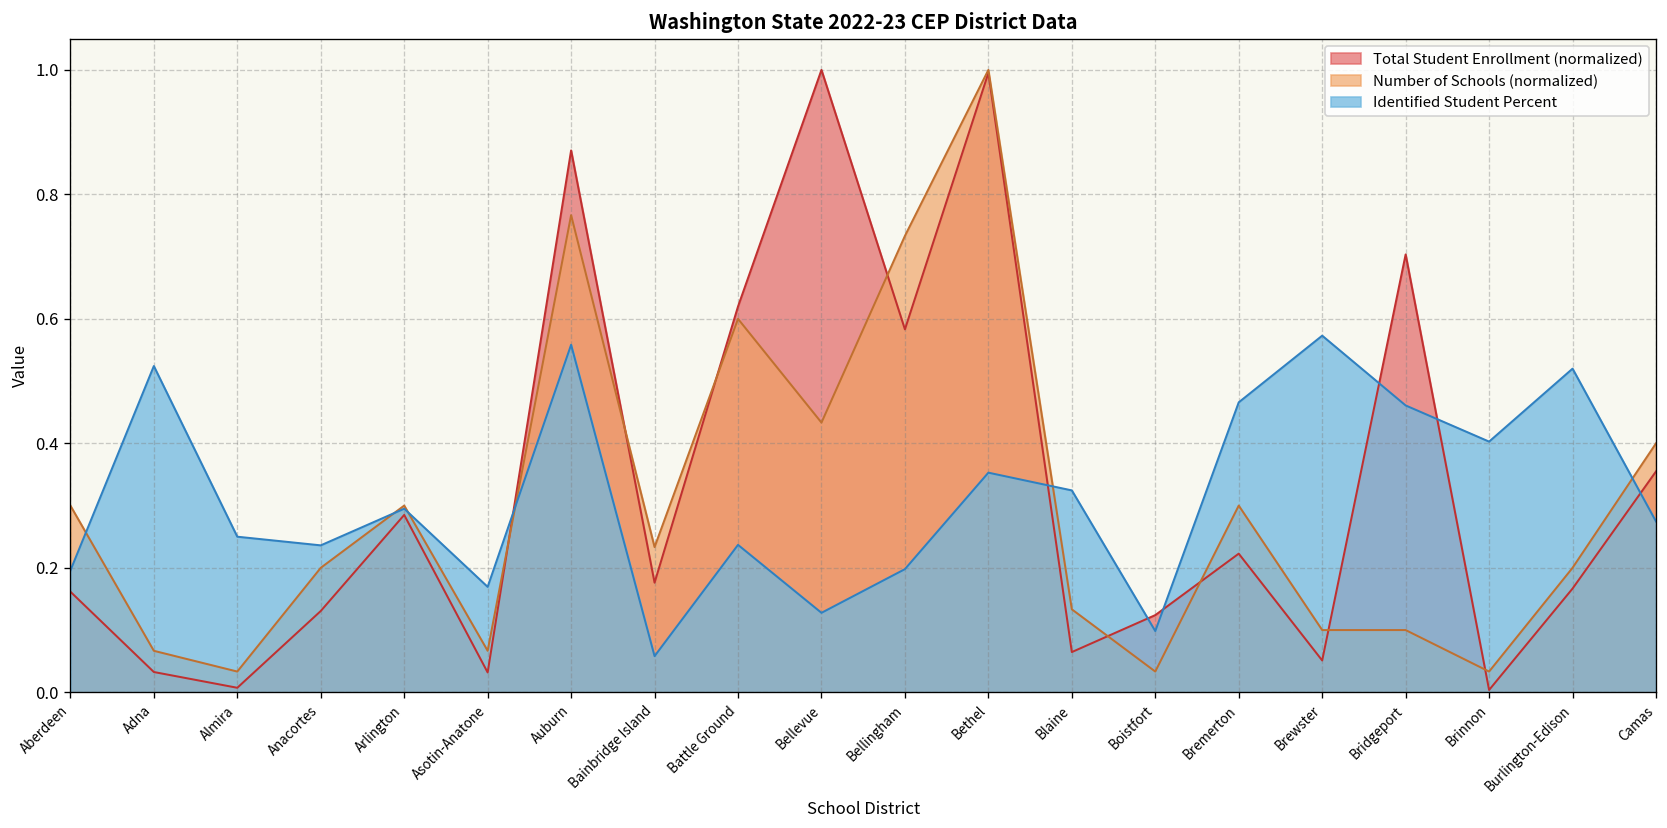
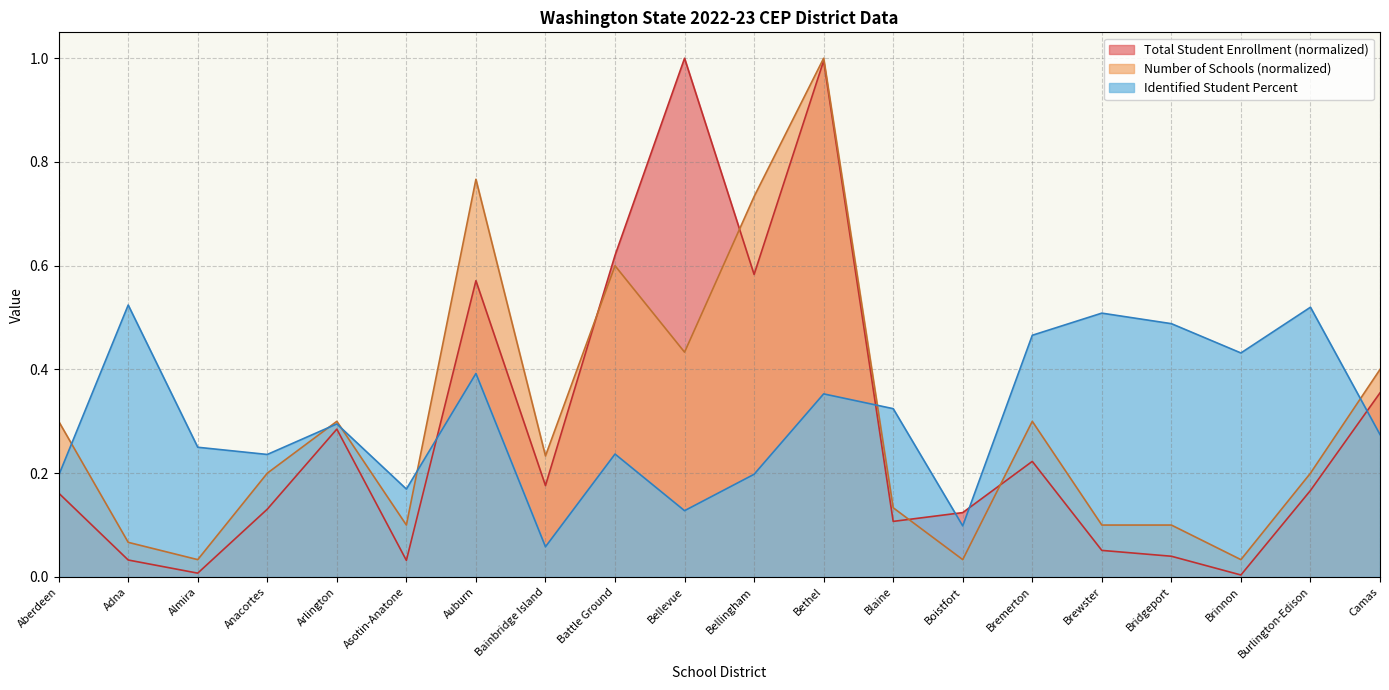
Number of Schools (normalized), Asotin-Anatone: 0.07 -> 0.10
Total Student Enrollment (normalized), Auburn: 0.87 -> 0.57
Identified Student Percent, Auburn: 0.56 -> 0.39
Total Student Enrollment (normalized), Blaine: 0.06 -> 0.11
Identified Student Percent, Brewster: 0.57 -> 0.51
Total Student Enrollment (normalized), Bridgeport: 0.70 -> 0.04
Identified Student Percent, Bridgeport: 0.46 -> 0.49
Identified Student Percent, Brinnon: 0.40 -> 0.43
